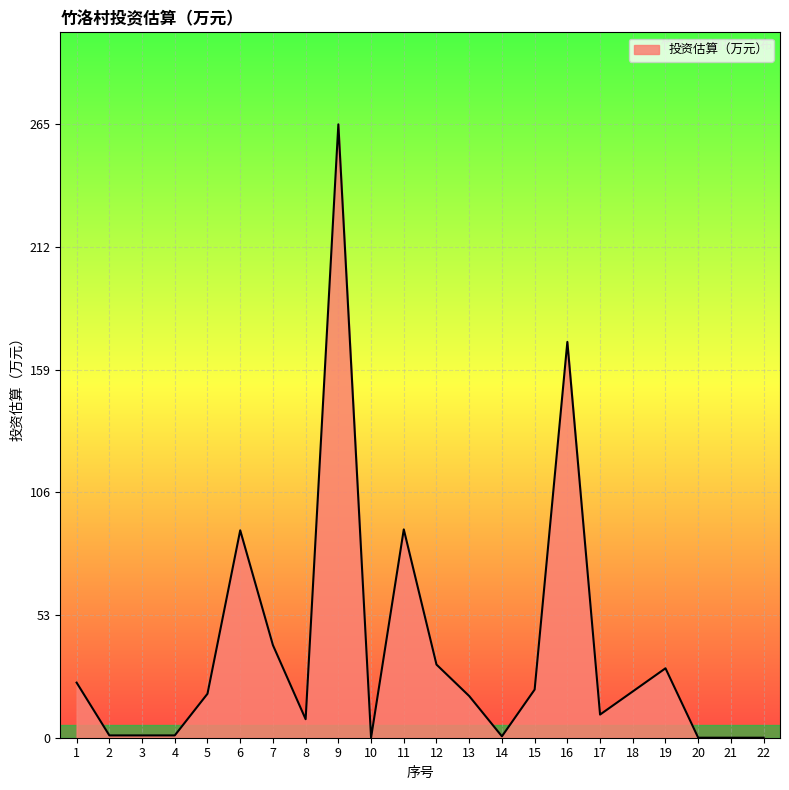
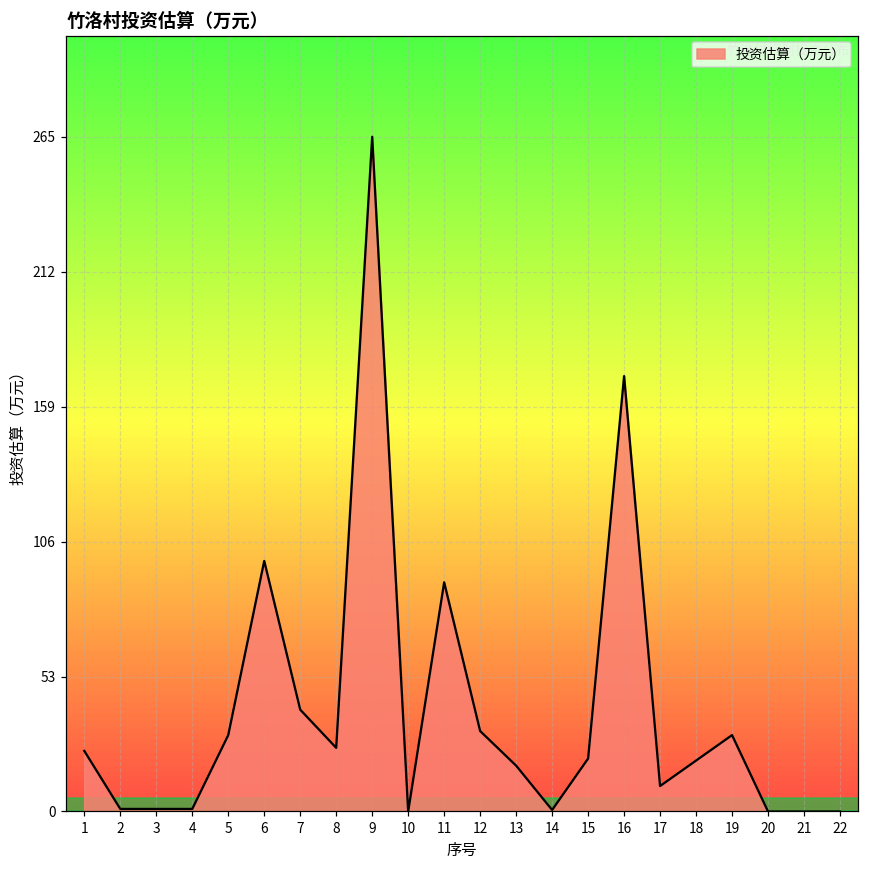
5: 19 -> 30
6: 90 -> 98
8: 8 -> 25
